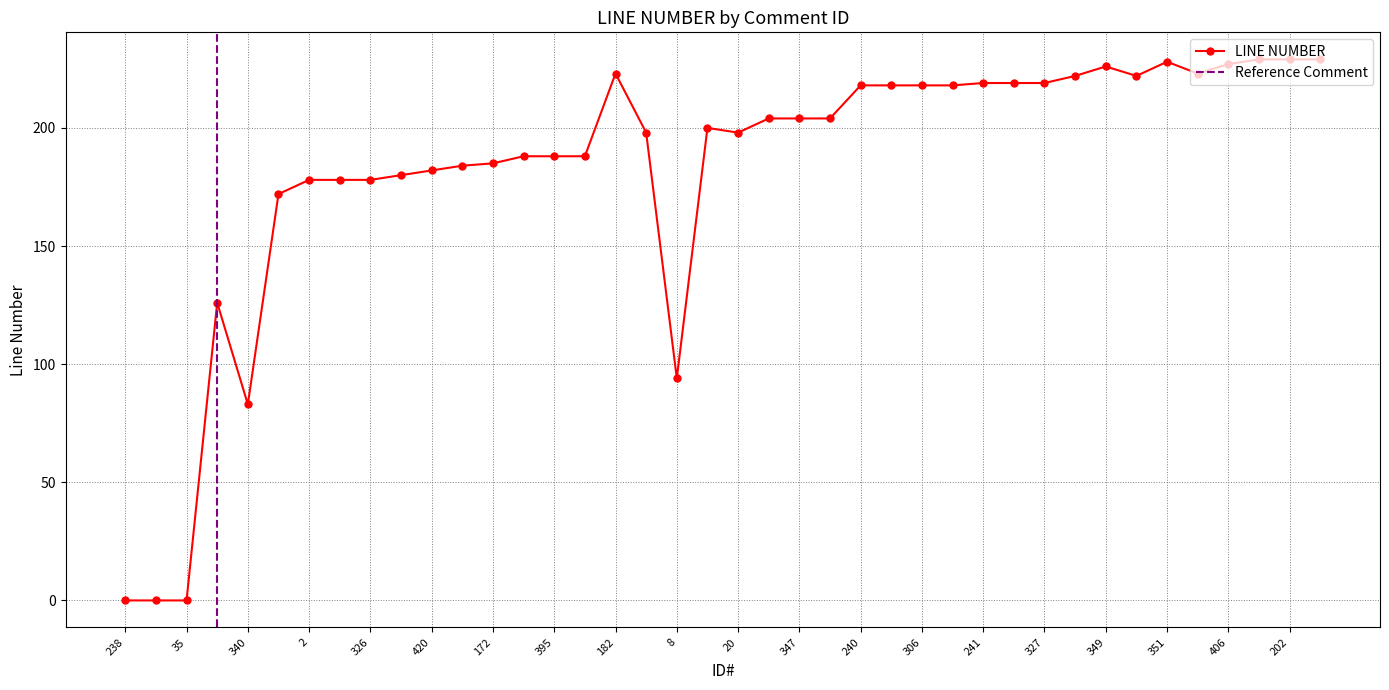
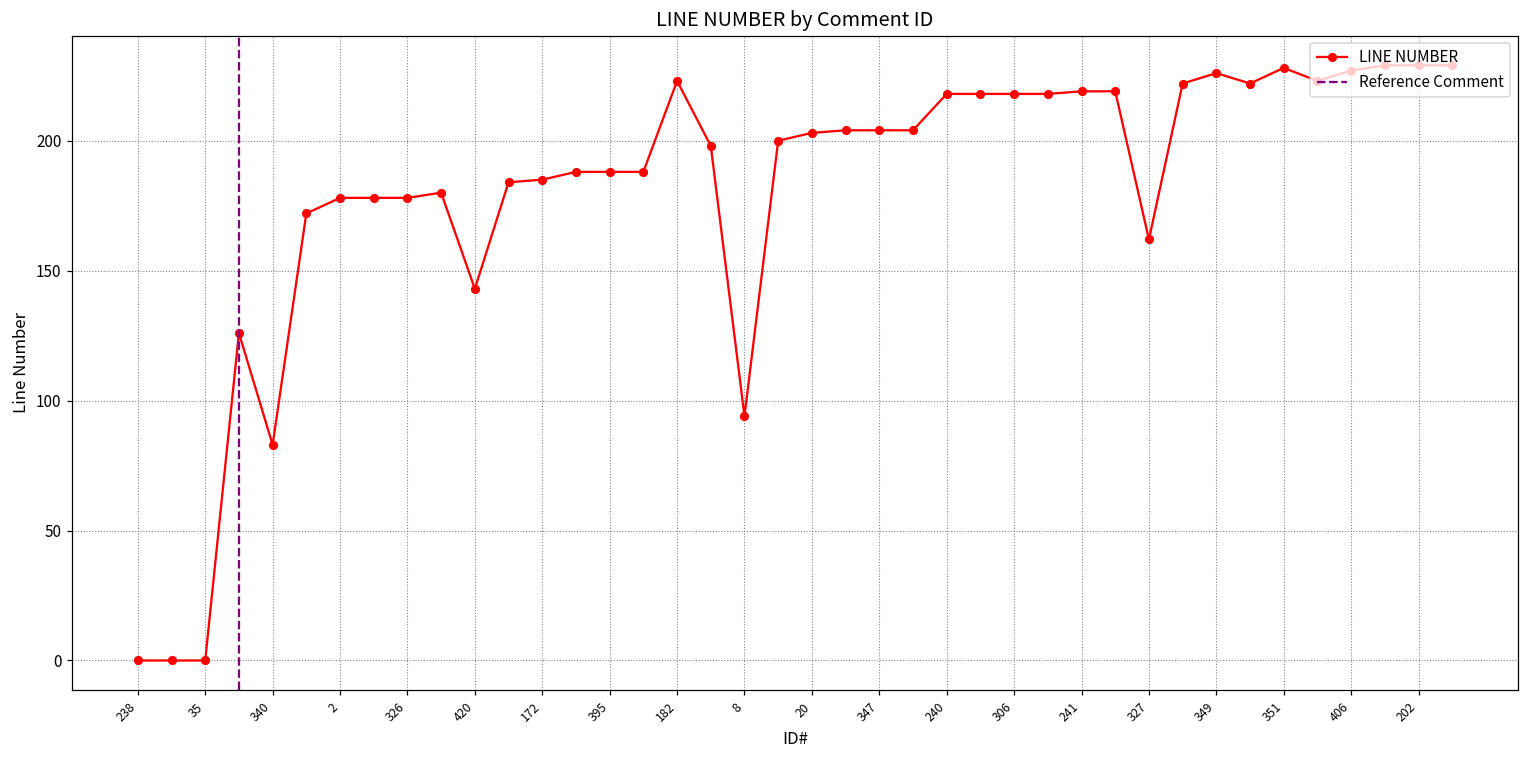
420: 182 -> 143
20: 198 -> 203
327: 219 -> 162
